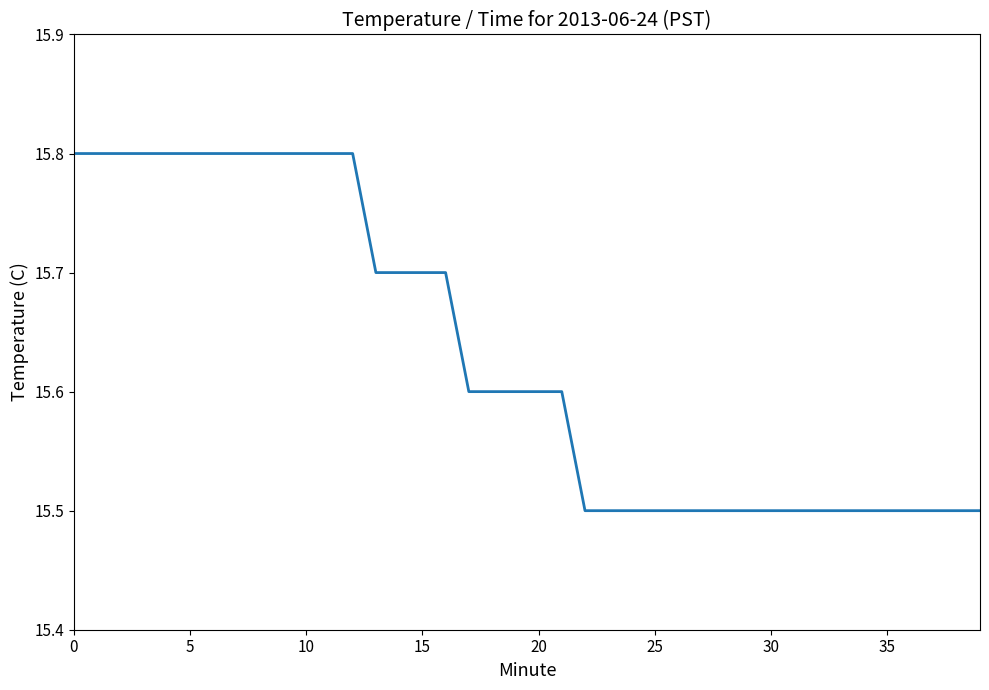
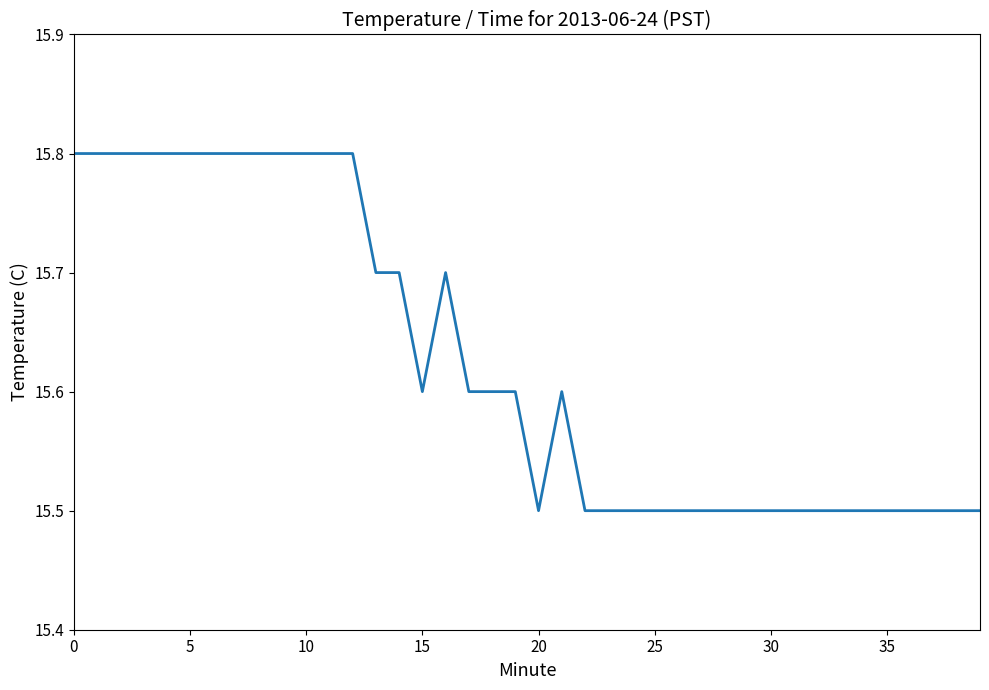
15: 15.7 -> 15.6
20: 15.6 -> 15.5
